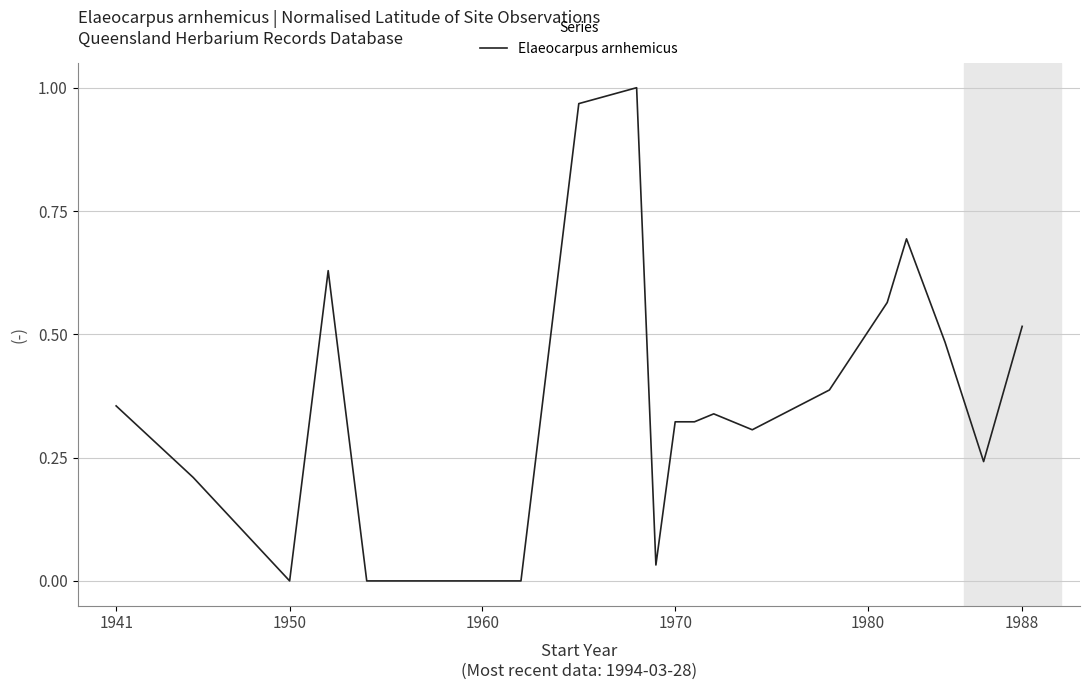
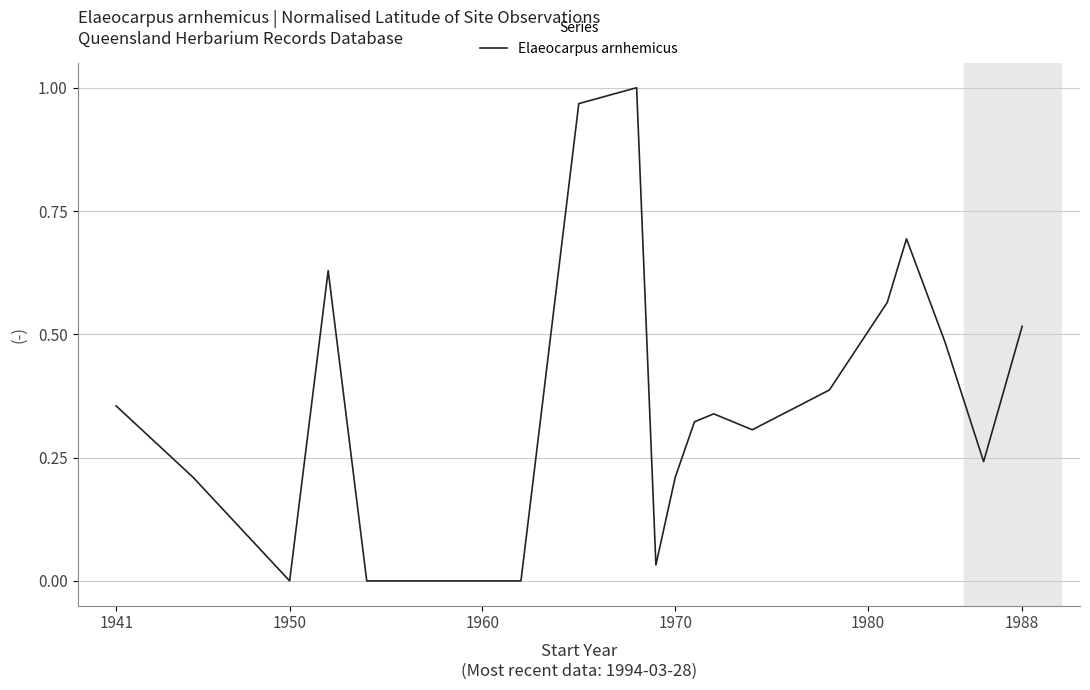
1970: 0.32 -> 0.21
